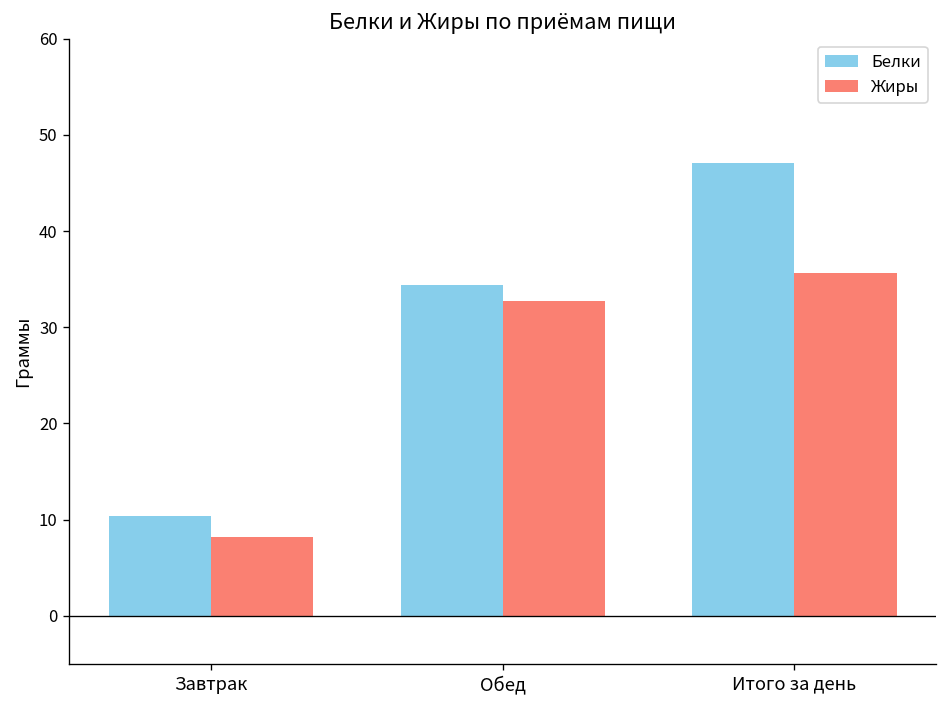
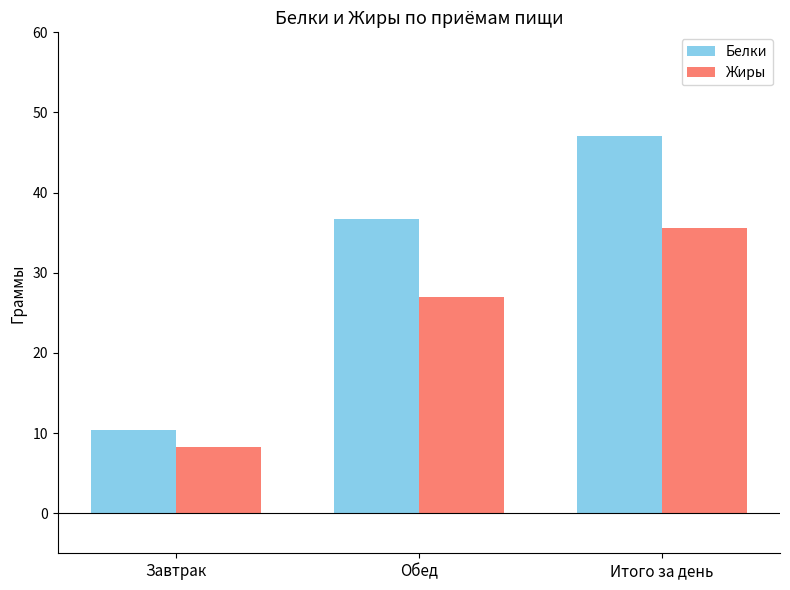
Белки, Обед: 34 -> 37
Жиры, Обед: 33 -> 27
